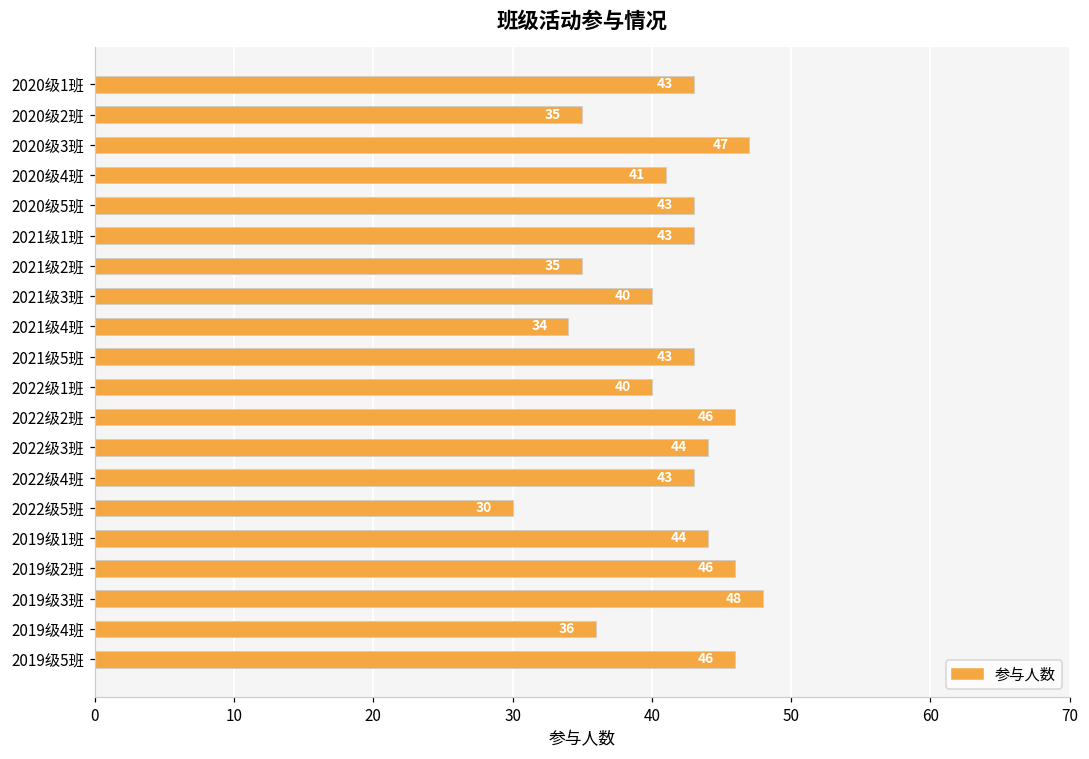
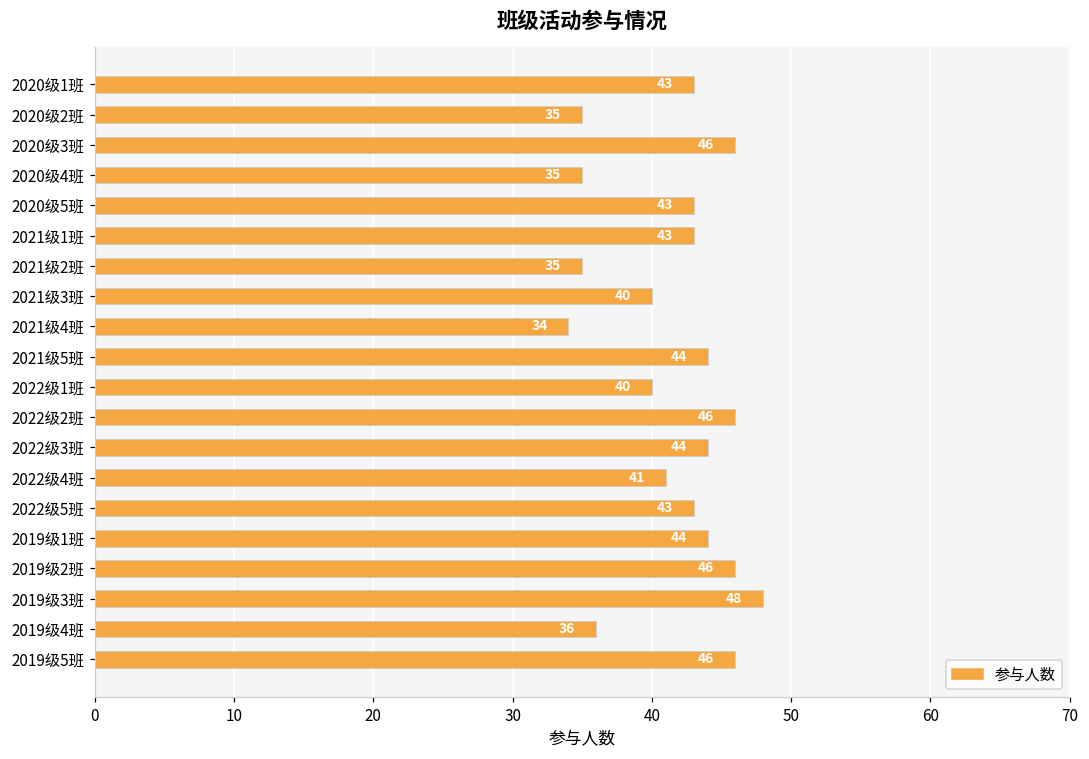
2020级3班: 47 -> 46
2020级4班: 41 -> 35
2021级5班: 43 -> 44
2022级4班: 43 -> 41
2022级5班: 30 -> 43
